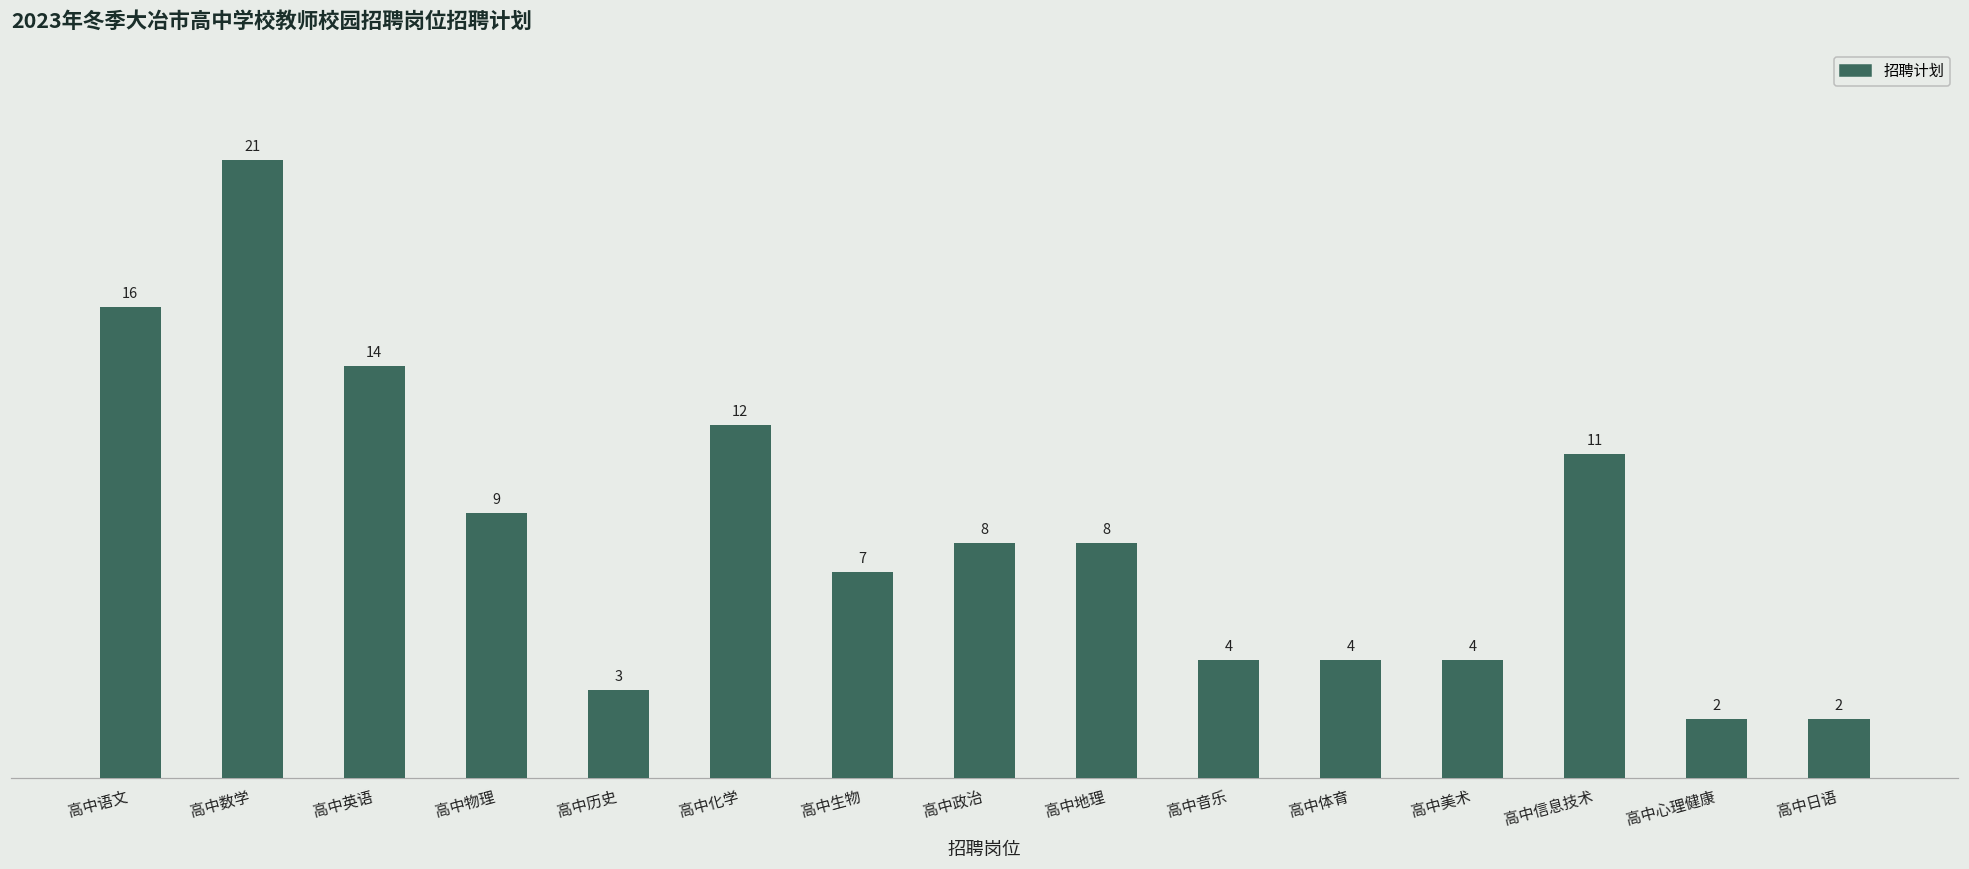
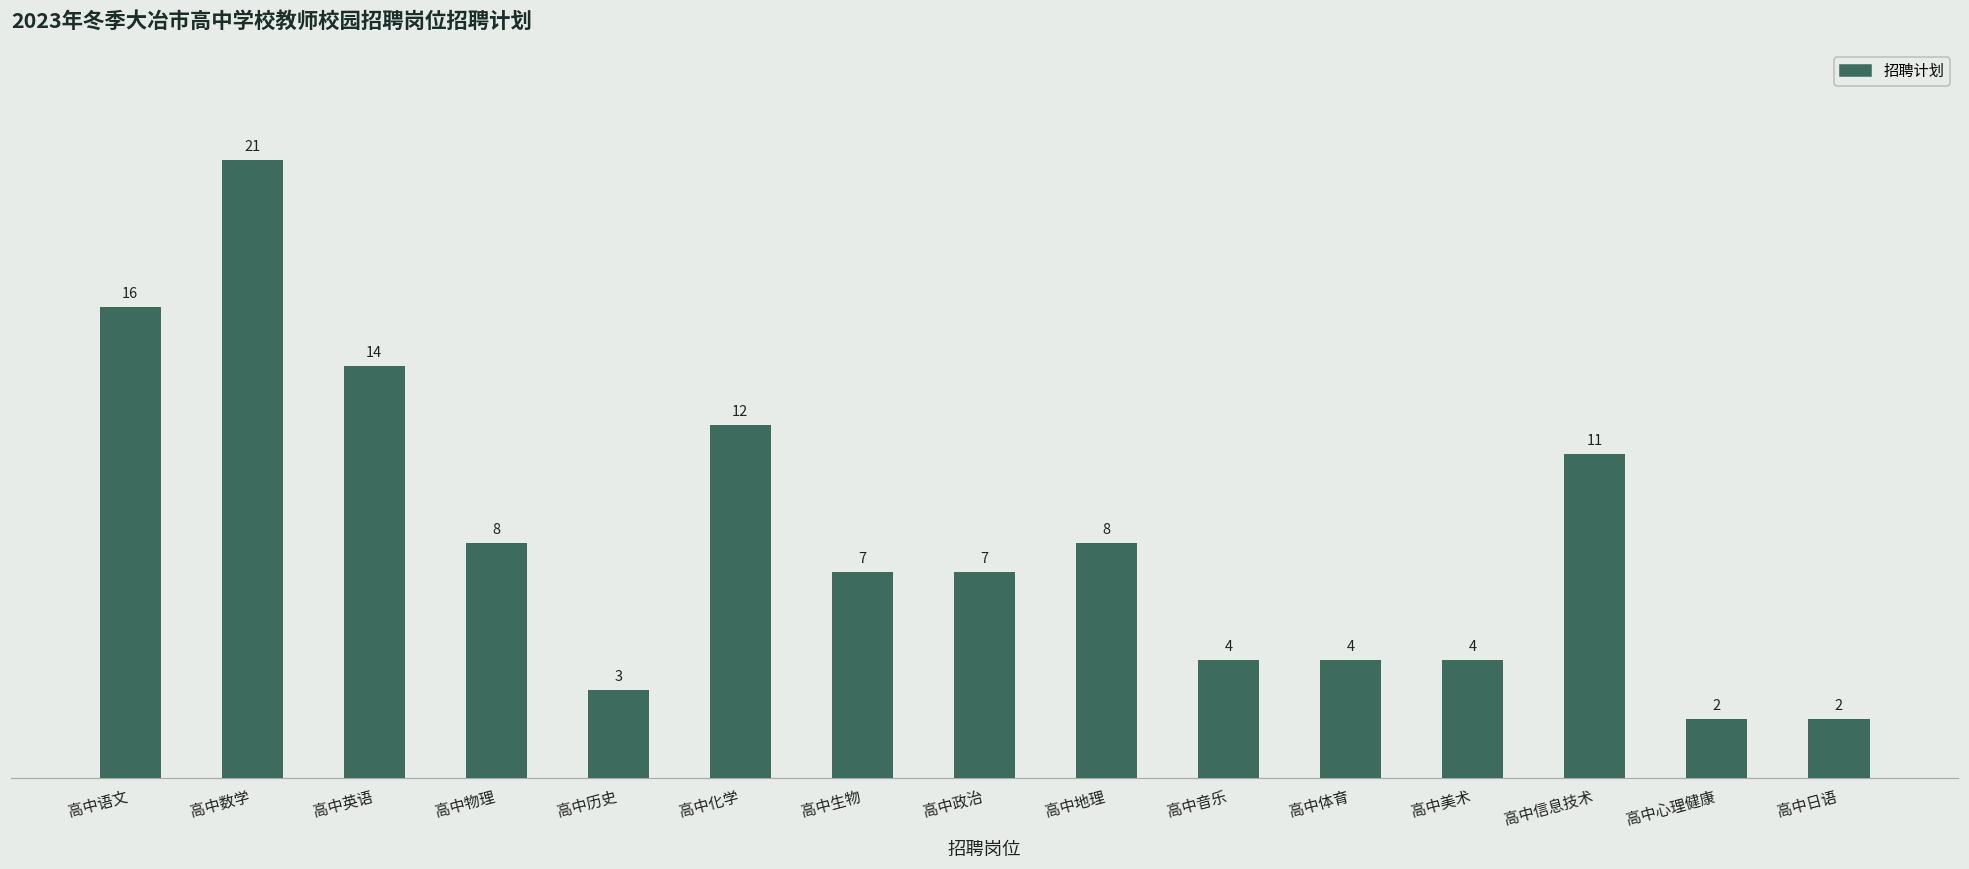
高中物理: 9 -> 8
高中政治: 8 -> 7
